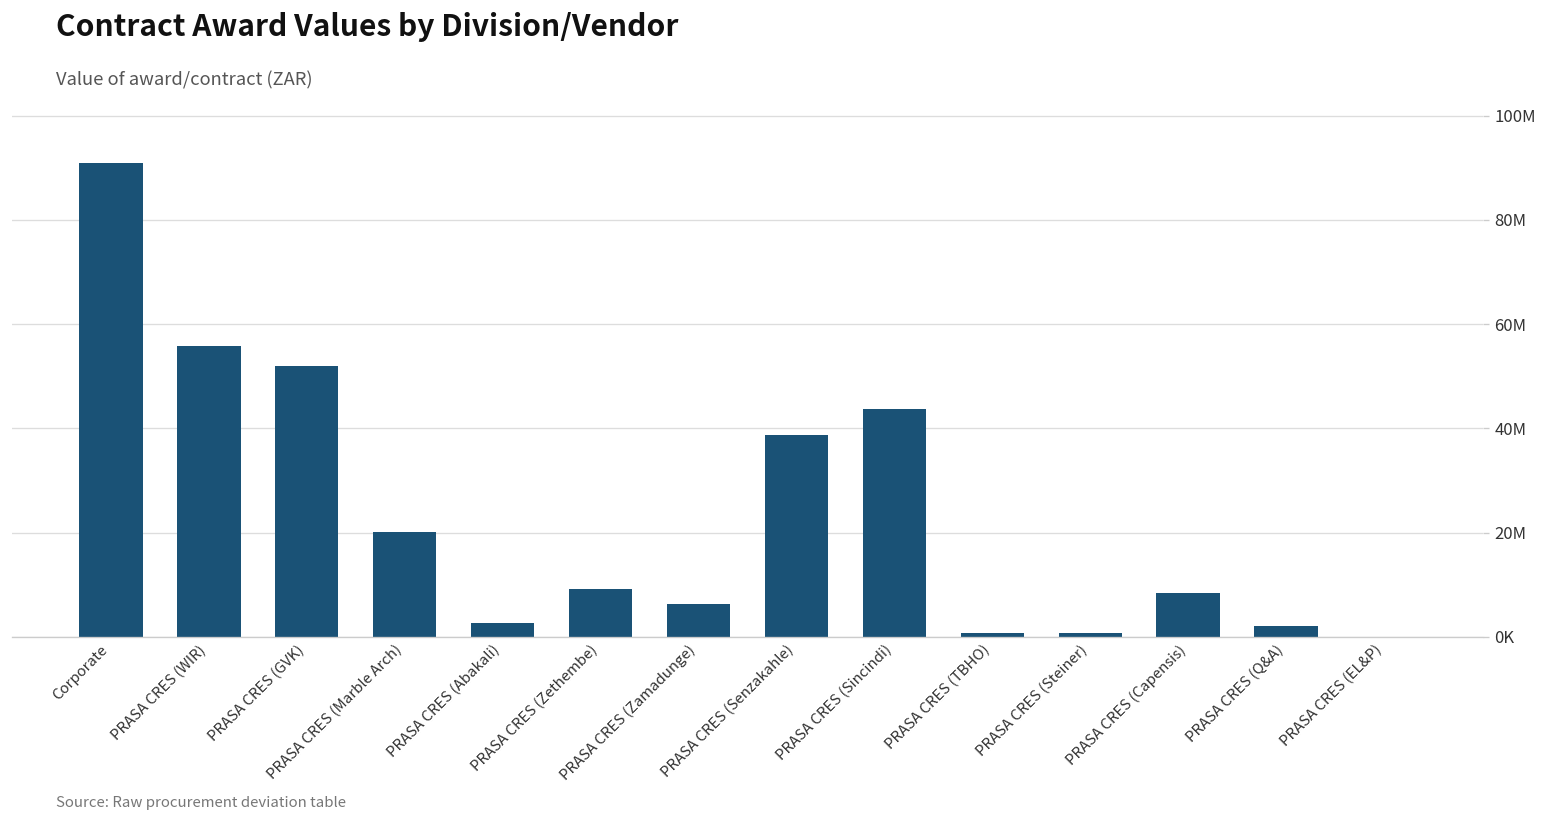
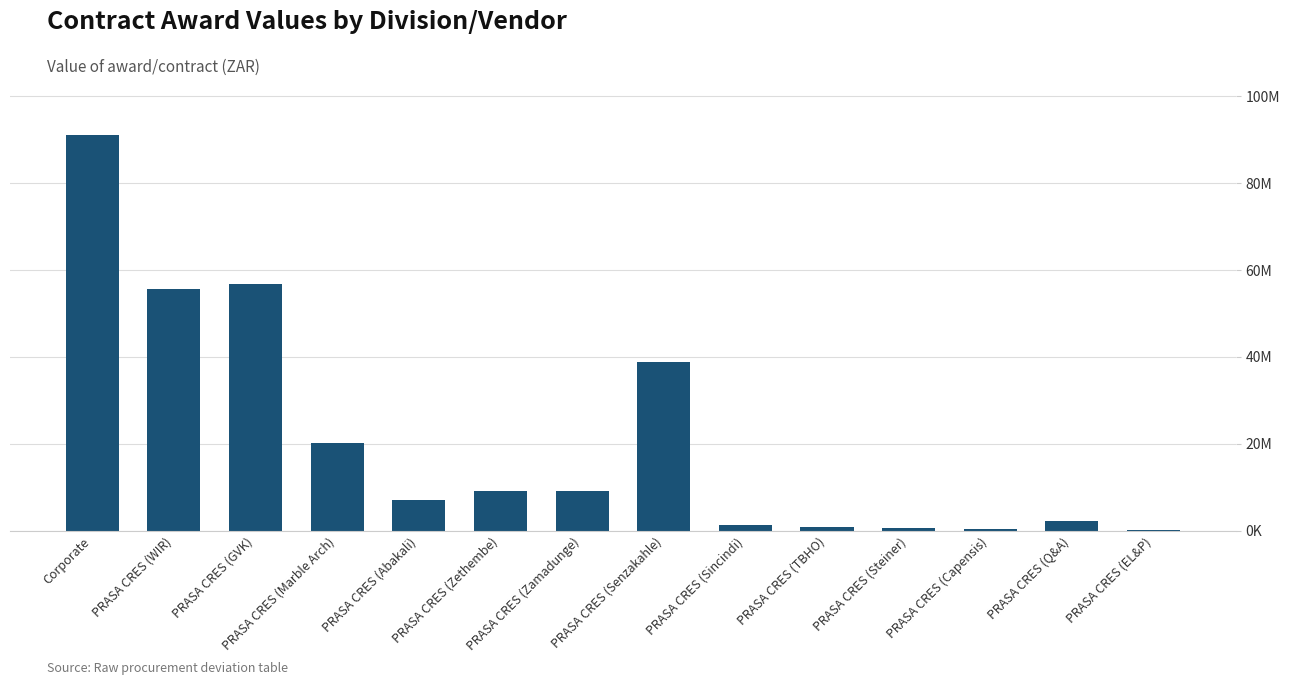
PRASA CRES (GVK): 52000000 -> 57000000
PRASA CRES (Abakali): 3000000 -> 7000000
PRASA CRES (Zamadunge): 6000000 -> 9000000
PRASA CRES (Sincindi): 44000000 -> 1000000
PRASA CRES (Capensis): 8000000 -> 0
